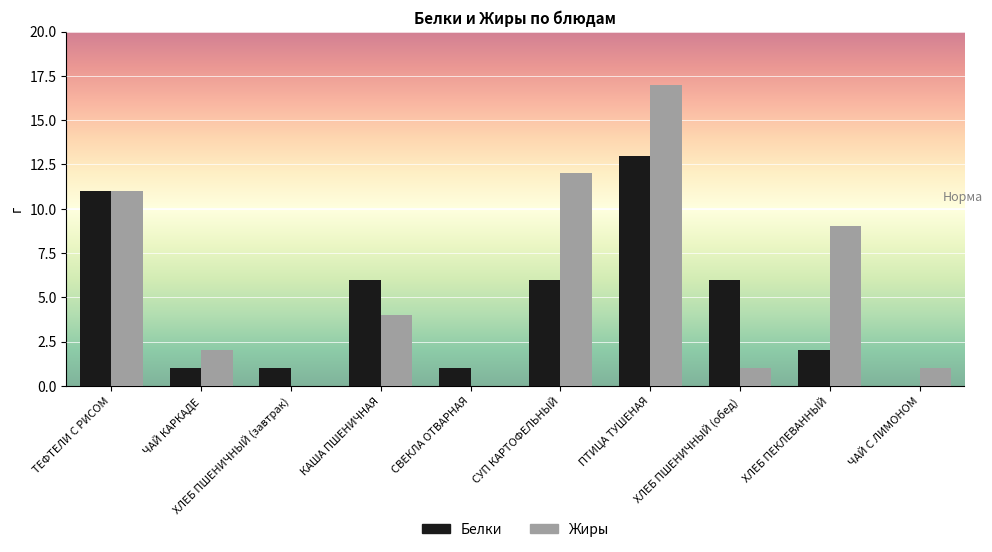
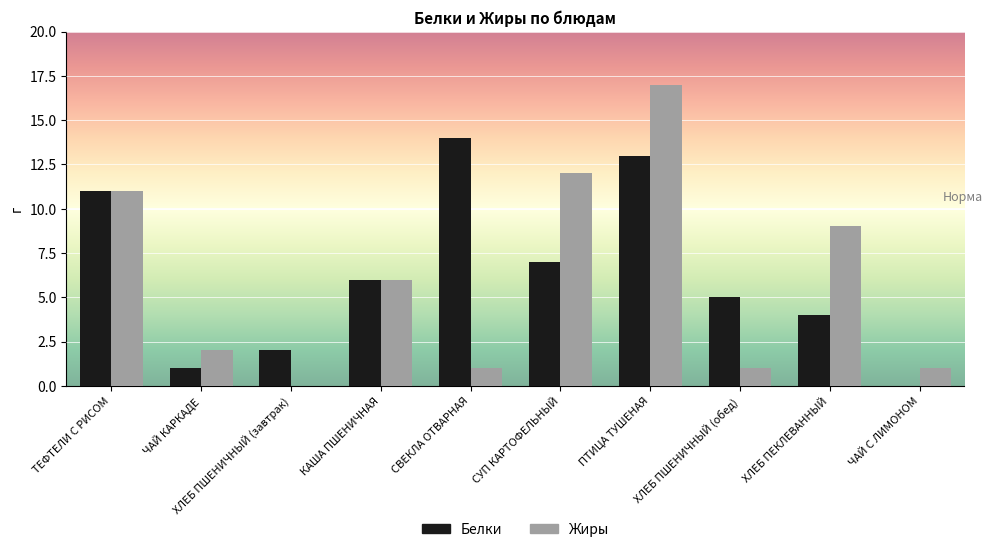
Белки, ХЛЕБ ПШЕНИЧНЫЙ (завтрак): 1 -> 2
Жиры, КАША ПШЕНИЧНАЯ: 4 -> 6
Белки, СВЕКЛА ОТВАРНАЯ: 1 -> 14
Жиры, СВЕКЛА ОТВАРНАЯ: 0 -> 1
Белки, СУП КАРТОФЕЛЬНЫЙ: 6 -> 7
Белки, ХЛЕБ ПШЕНИЧНЫЙ (обед): 6 -> 5
Белки, ХЛЕБ ПЕКЛЕВАННЫЙ: 2 -> 4
